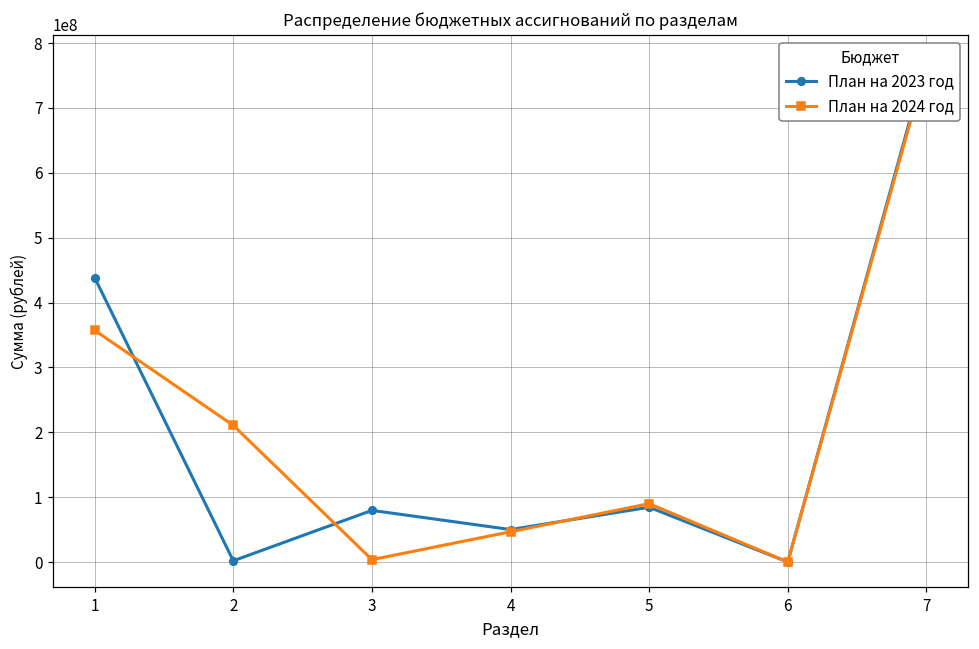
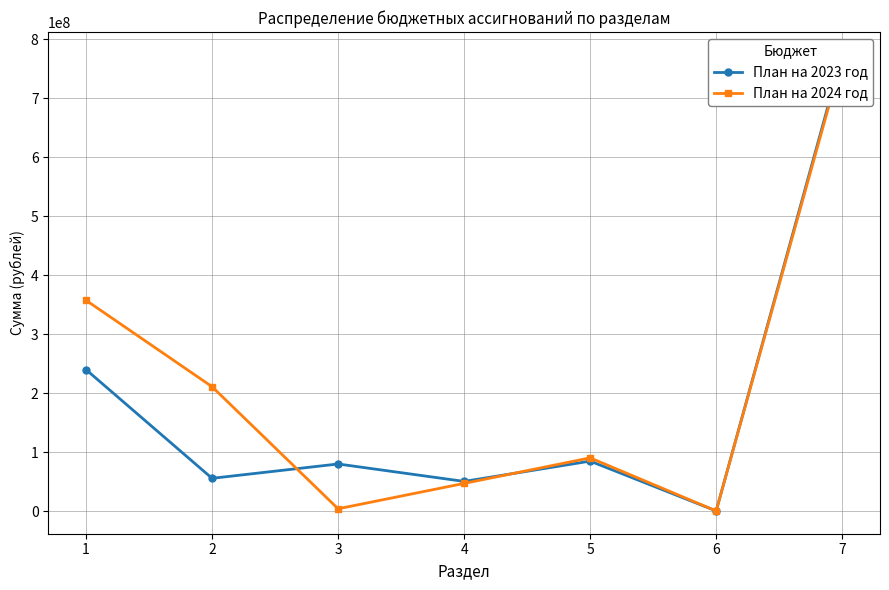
План на 2023 год, 1: 440000000 -> 240000000
План на 2023 год, 2: 0 -> 60000000
